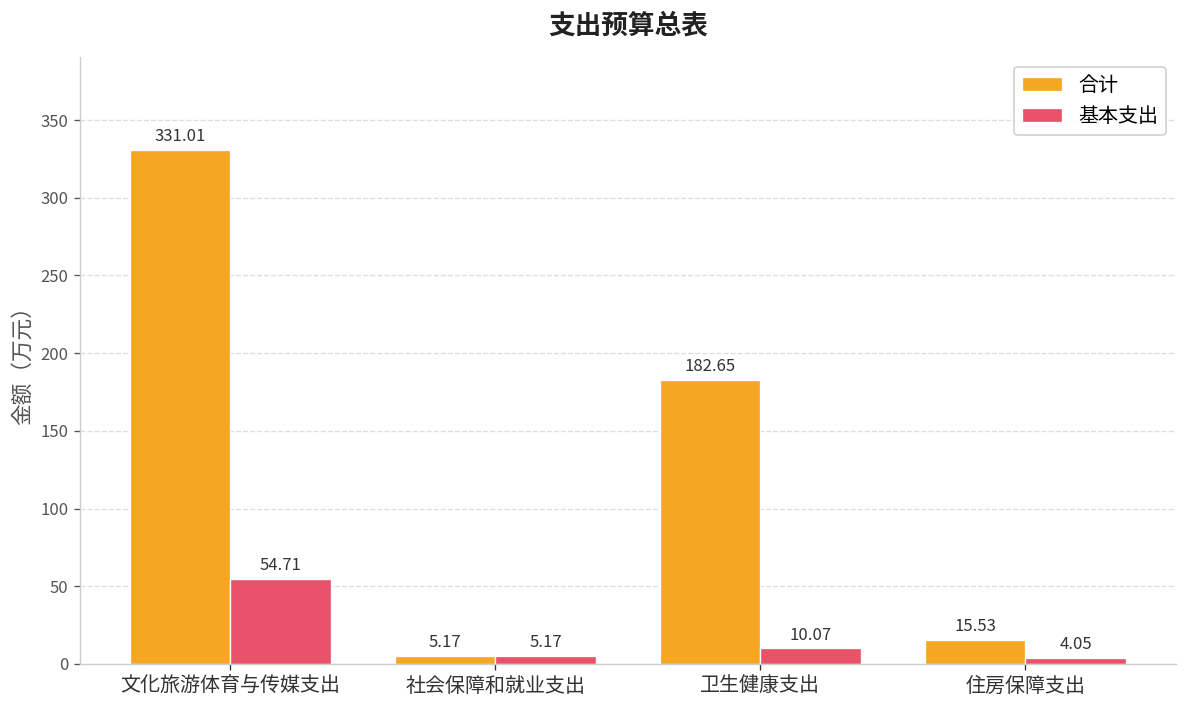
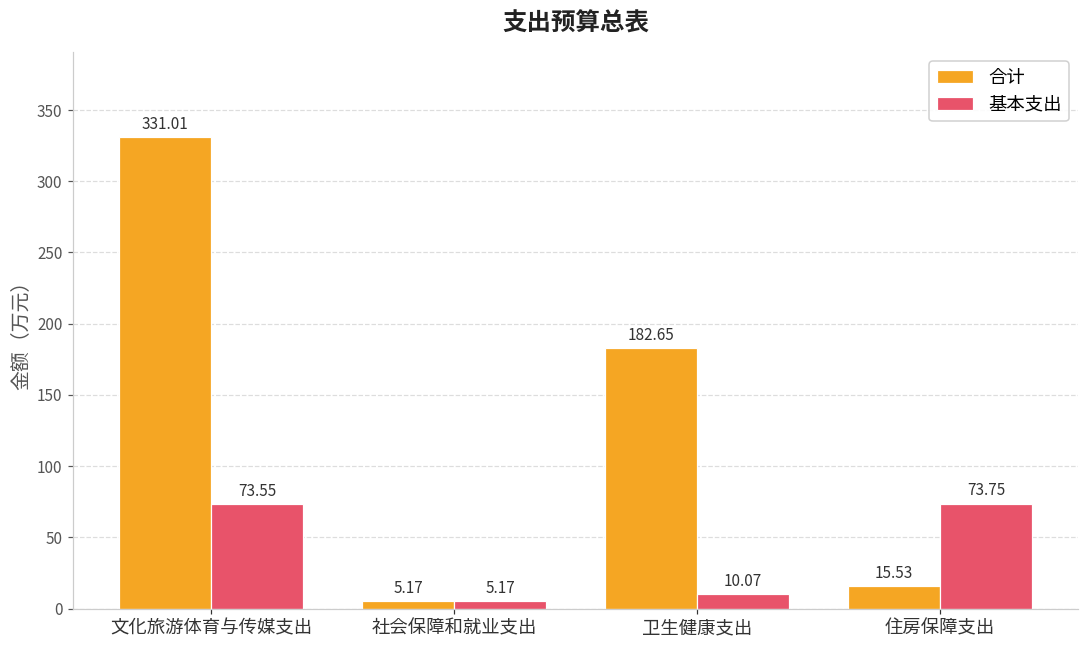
基本支出, 文化旅游体育与传媒支出: 54.71 -> 73.55
基本支出, 住房保障支出: 4.05 -> 73.75
